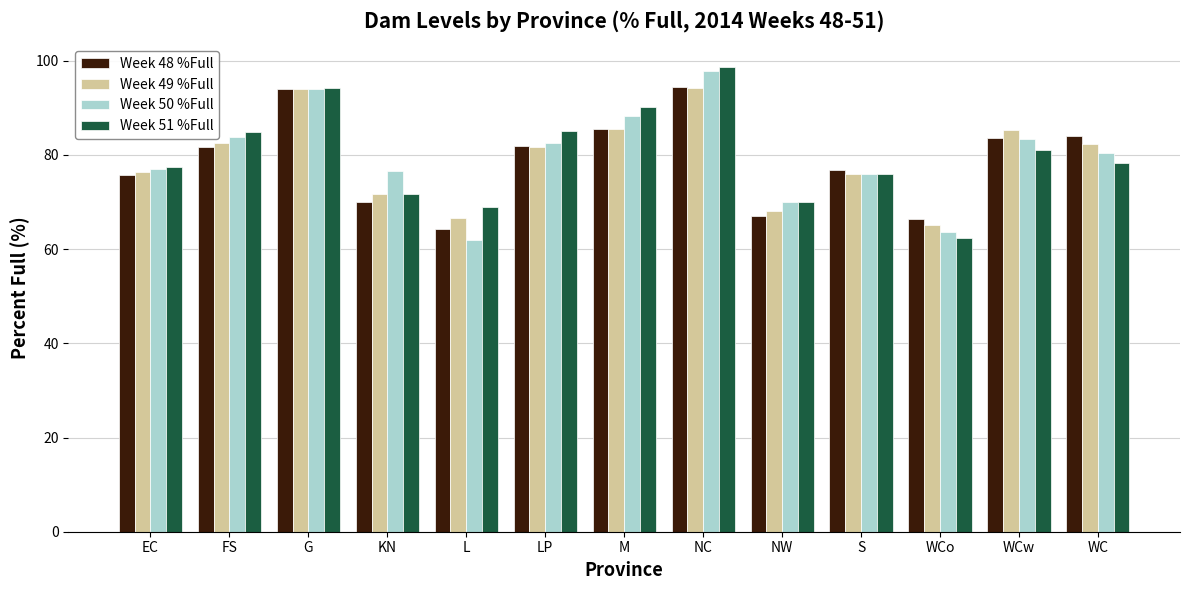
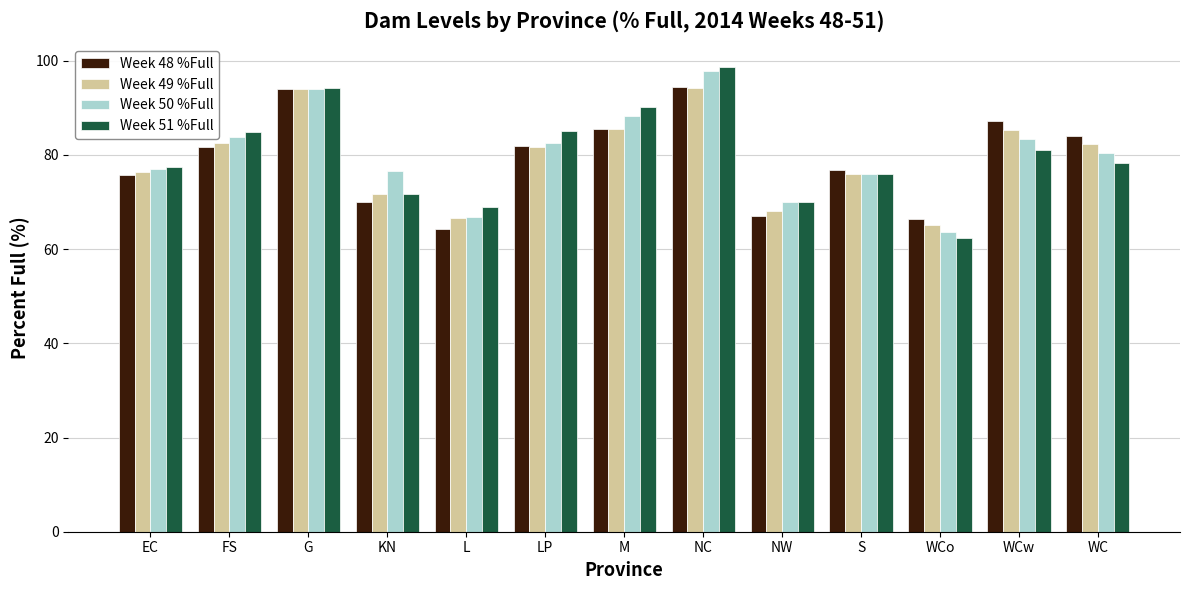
Week 50 %Full, L: 62 -> 67
Week 48 %Full, WCw: 84 -> 87
